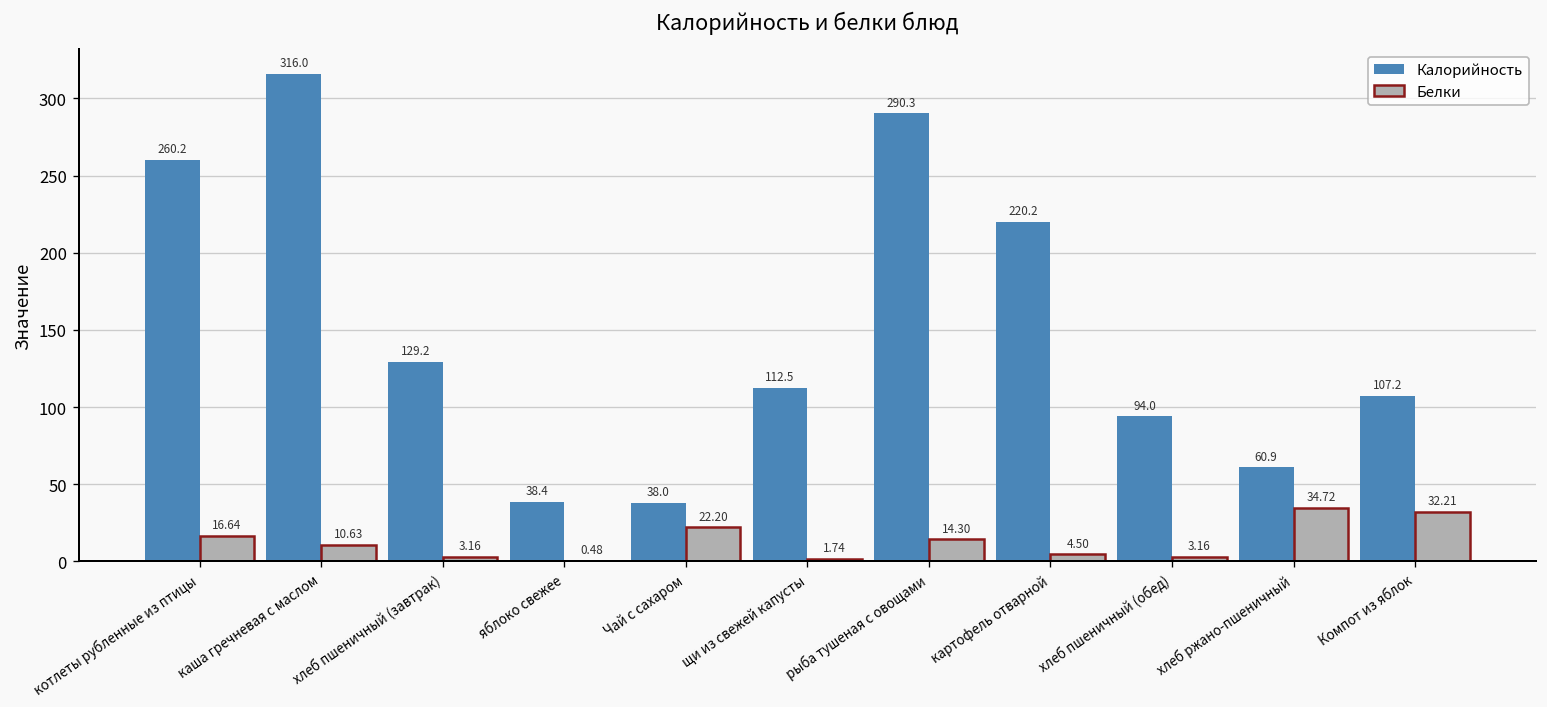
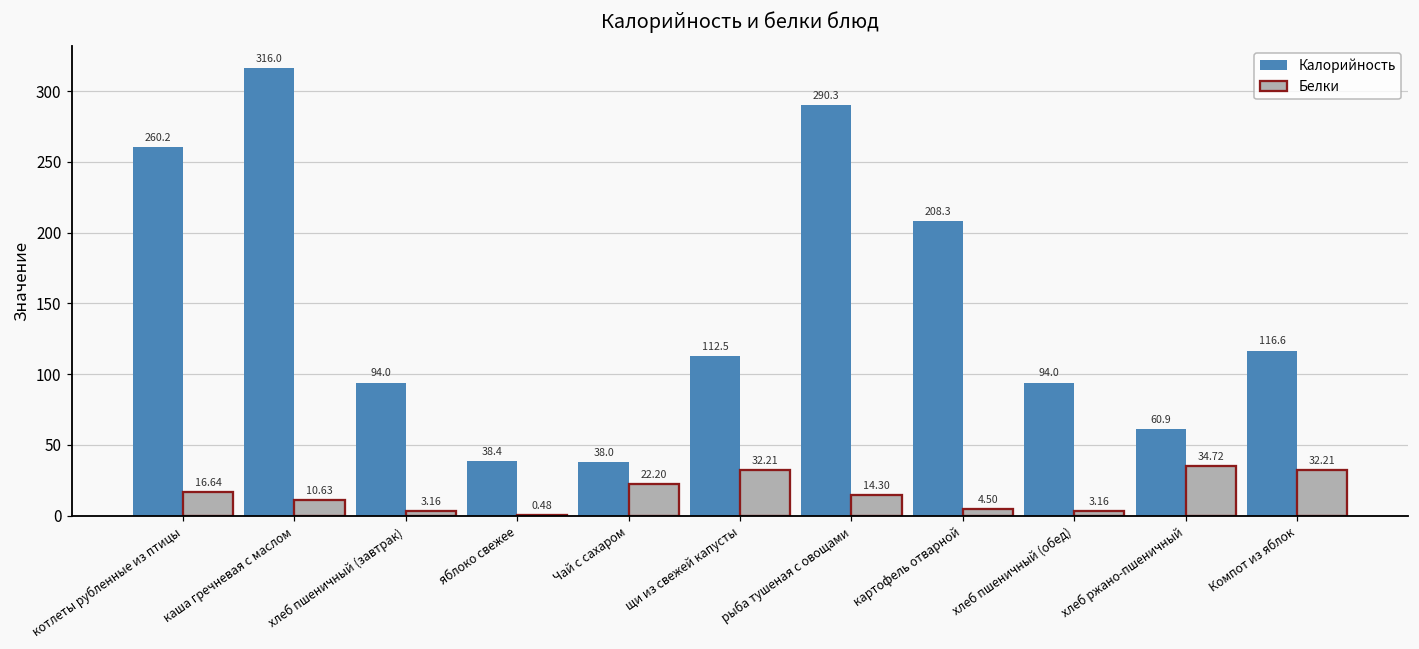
Калорийность, хлеб пшеничный (завтрак): 129.2 -> 94.0
Белки, щи из свежей капусты: 1.74 -> 32.21
Калорийность, картофель отварной: 220.2 -> 208.3
Калорийность, Компот из яблок: 107.2 -> 116.6
